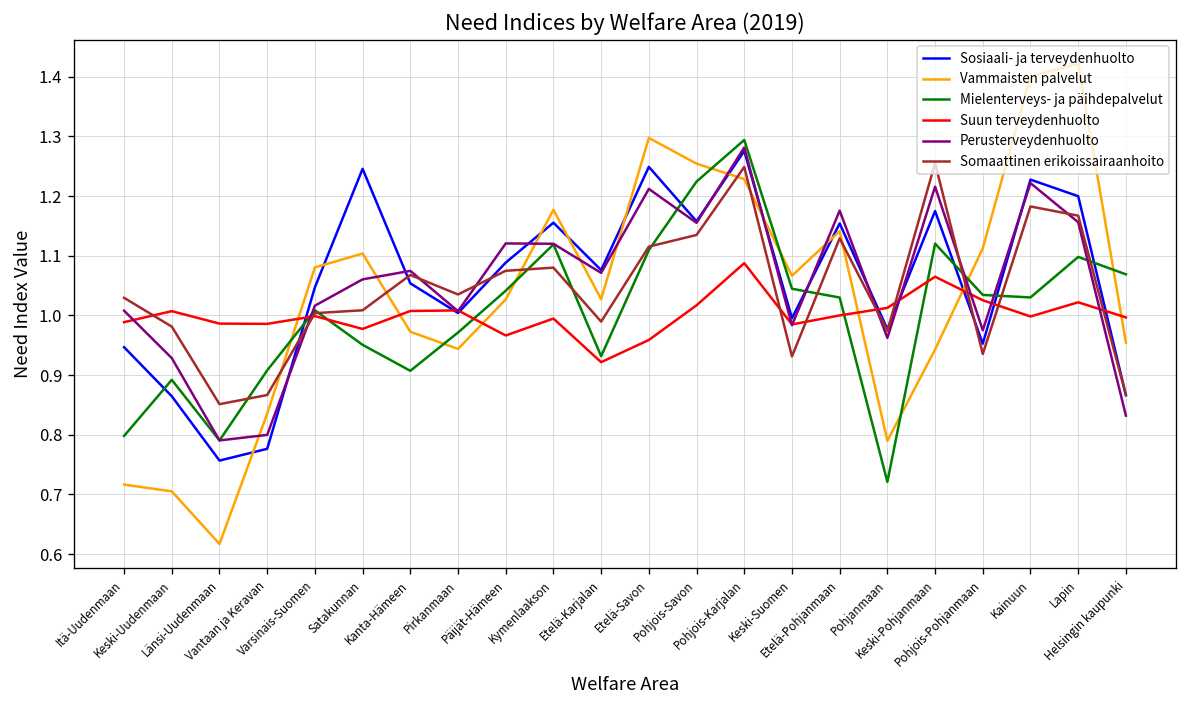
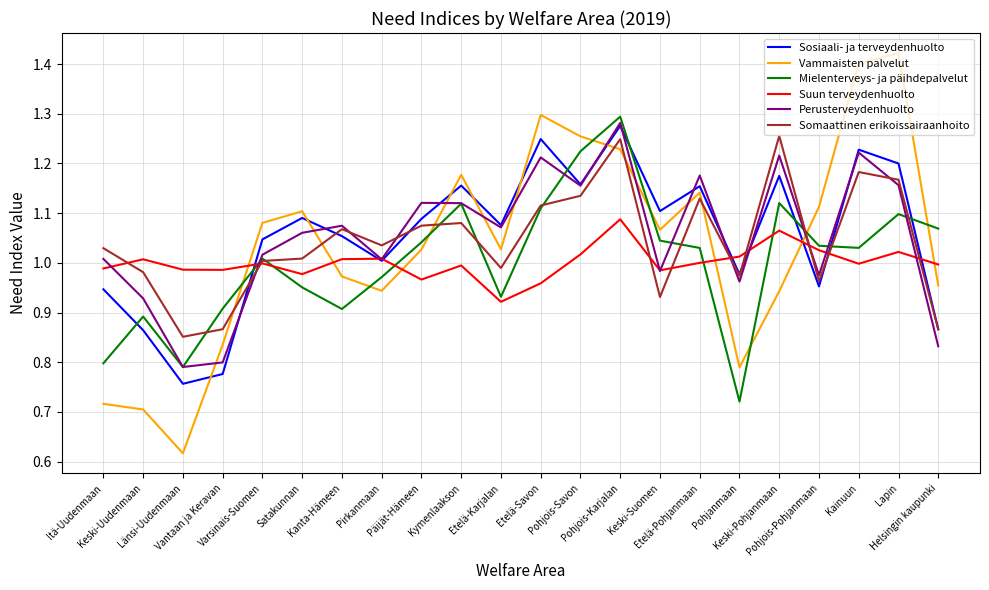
Sosiaali- ja terveydenhuolto, Satakunnan: 1.25 -> 1.09
Sosiaali- ja terveydenhuolto, Keski-Suomen: 1.00 -> 1.10
Somaattinen erikoissairaanhoito, Pohjois-Pohjanmaan: 0.94 -> 0.96
